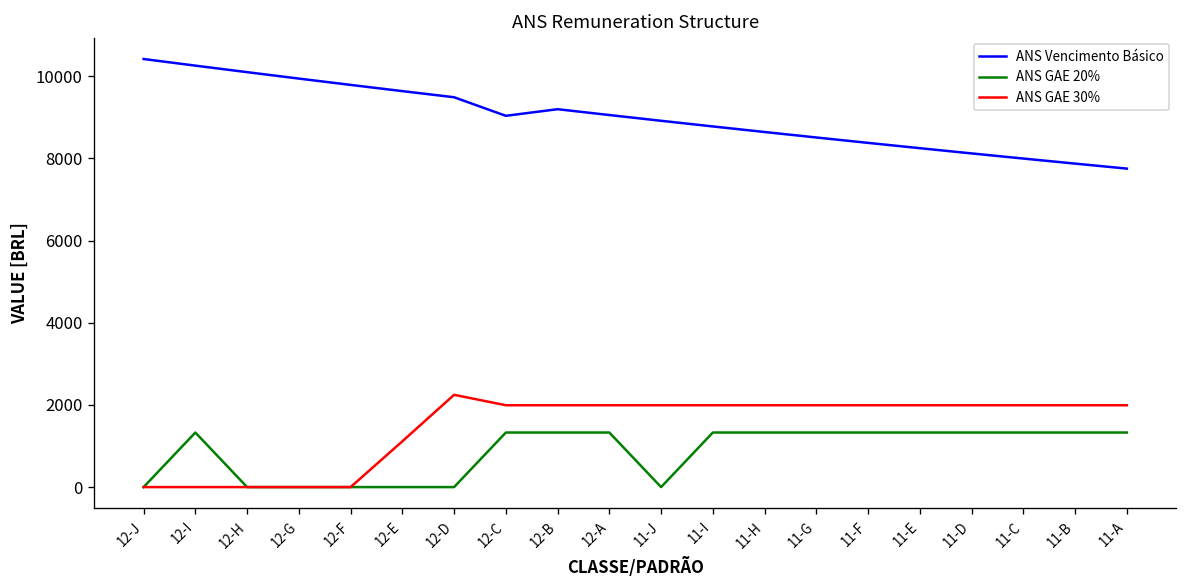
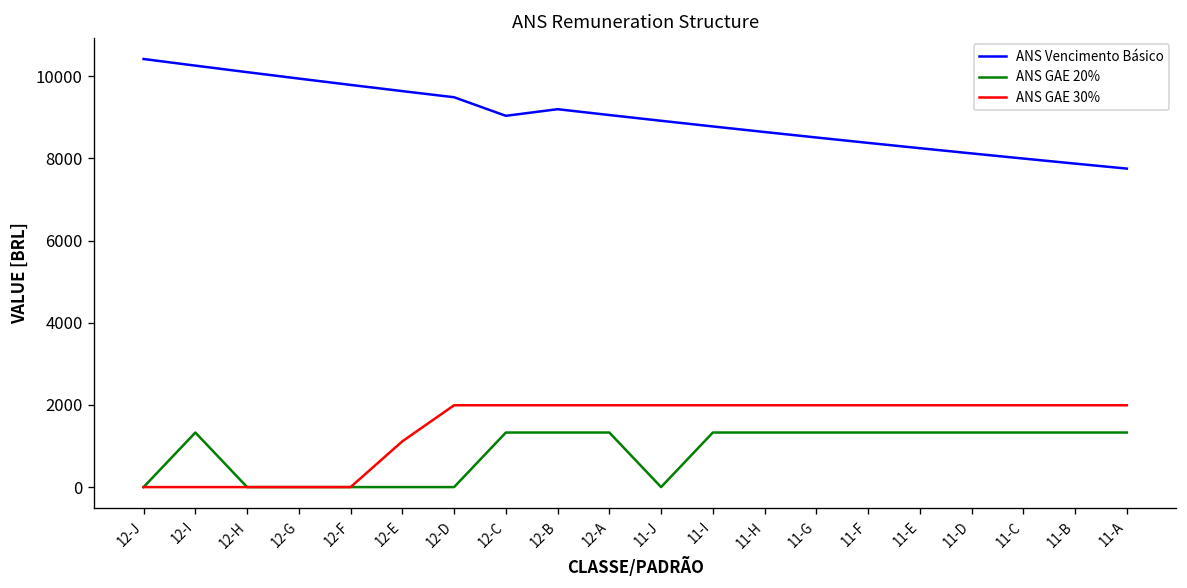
ANS GAE 30%, 12-D: 2200 -> 2000
